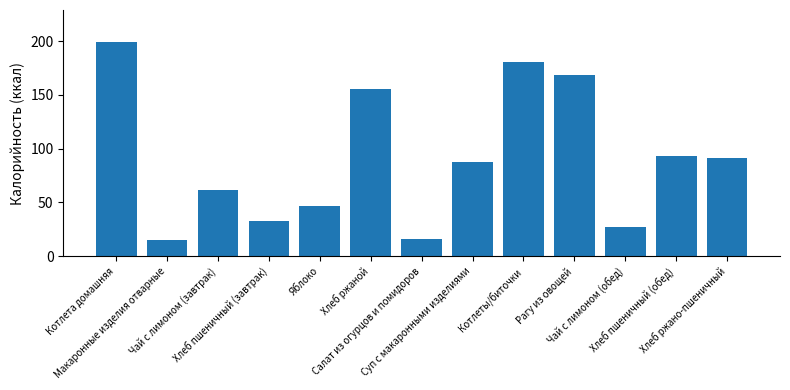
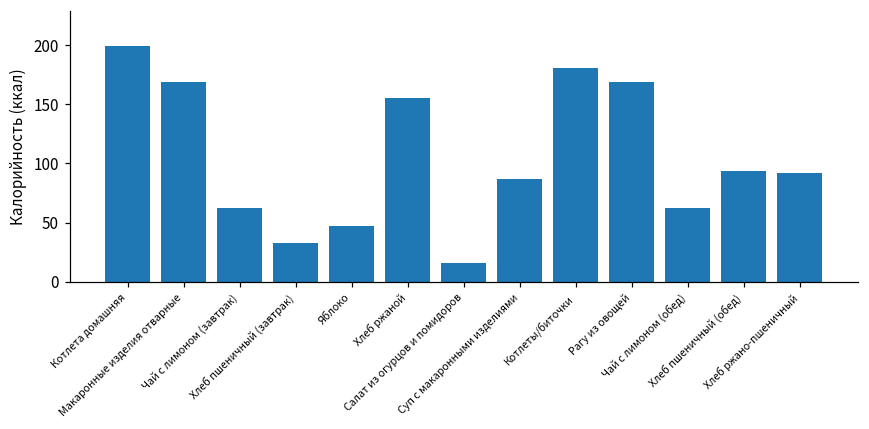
Макаронные изделия отварные: 15 -> 168
Чай с лимоном (обед): 27 -> 62
